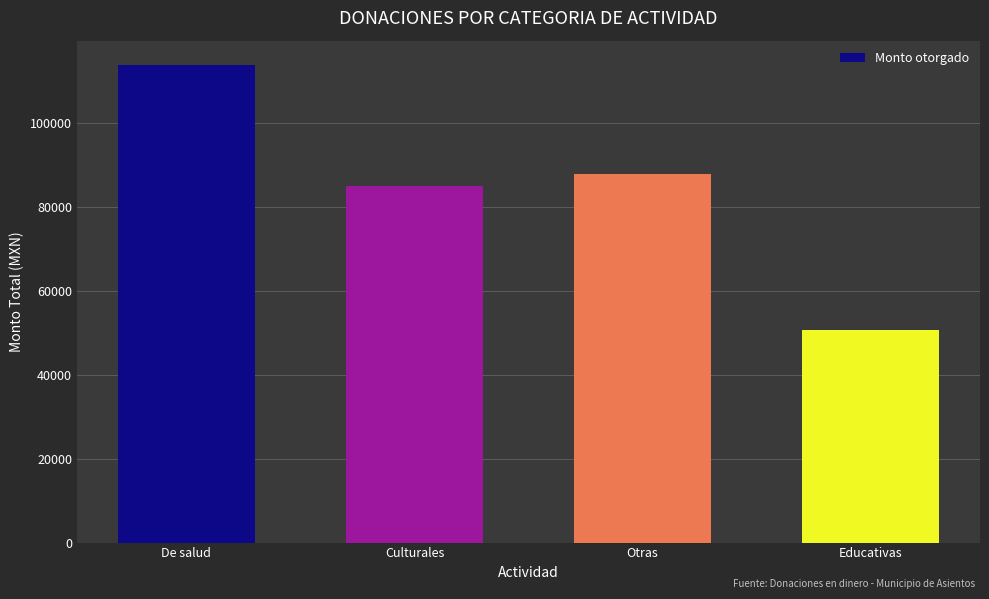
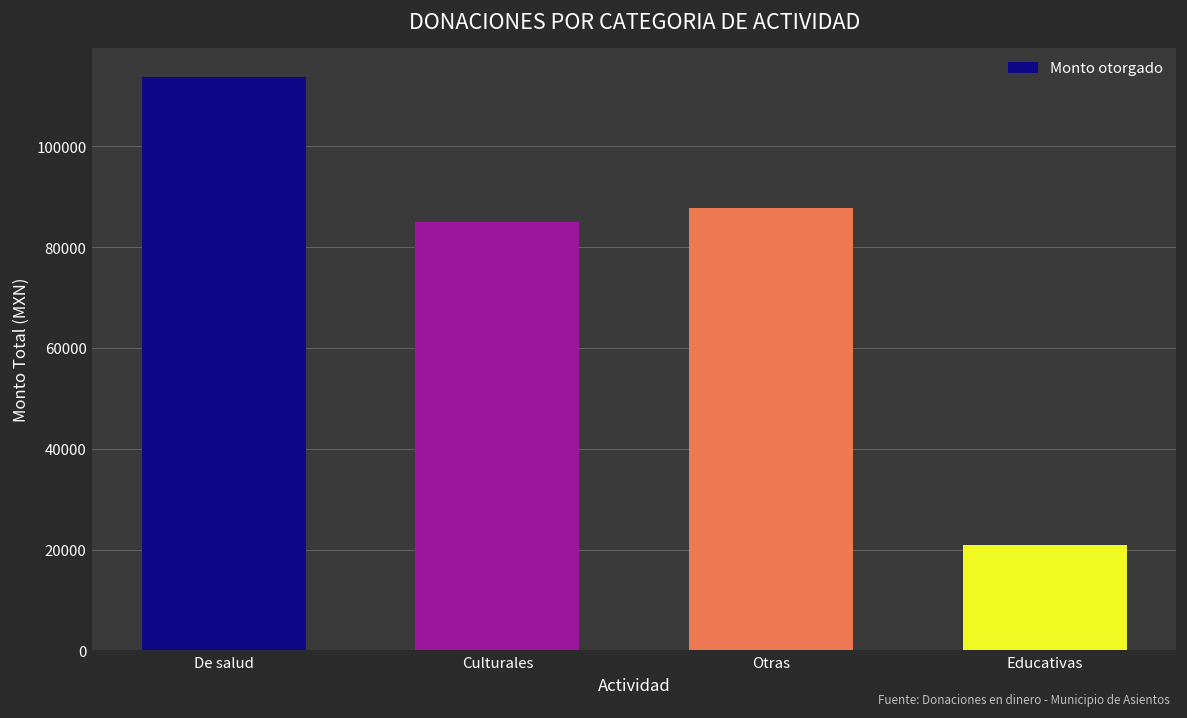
Educativas: 51000 -> 21000
